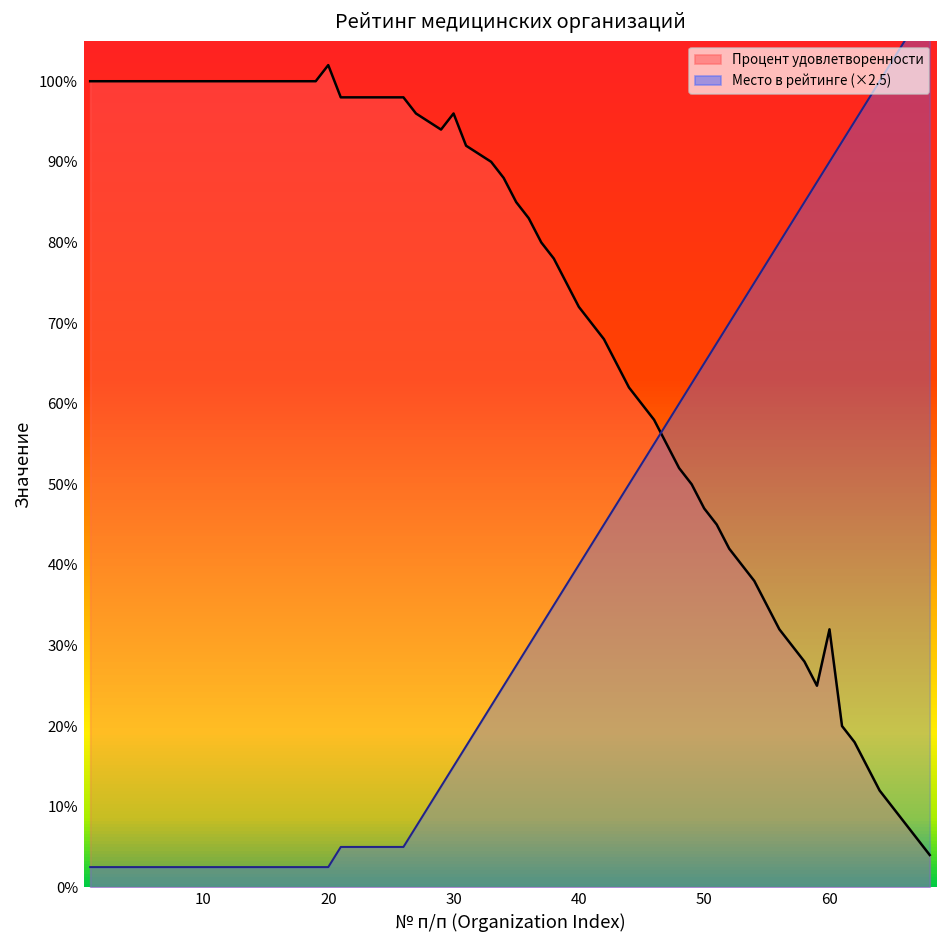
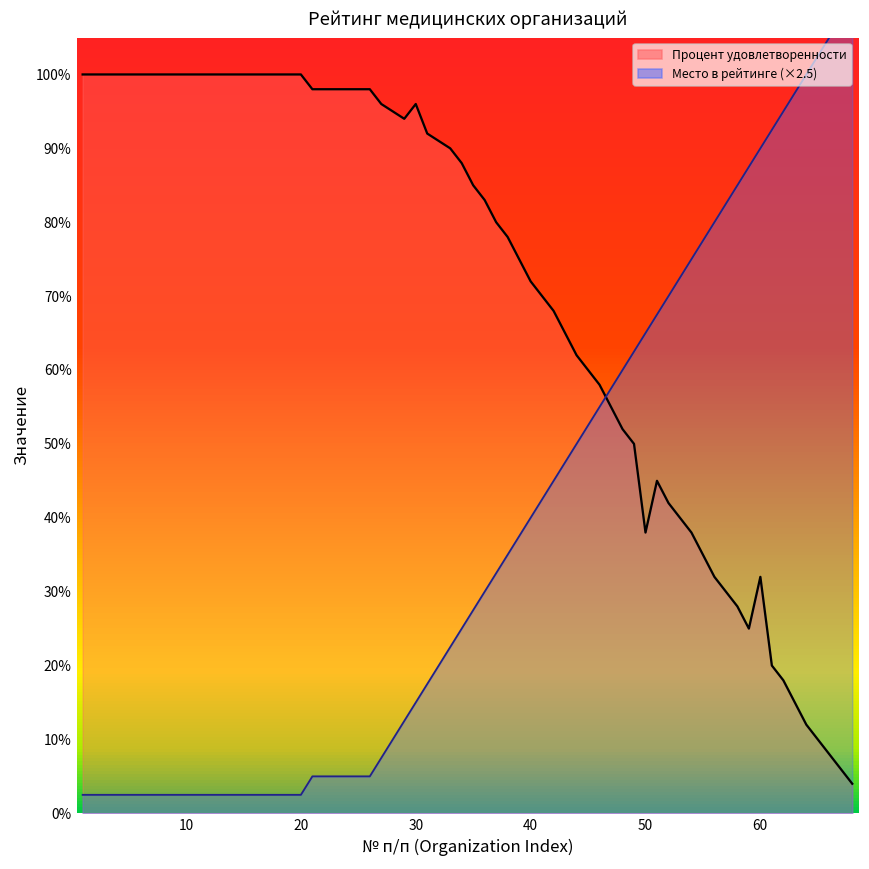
Процент удовлетворенности, 20: 102% -> 100%
Процент удовлетворенности, 50: 47% -> 38%
